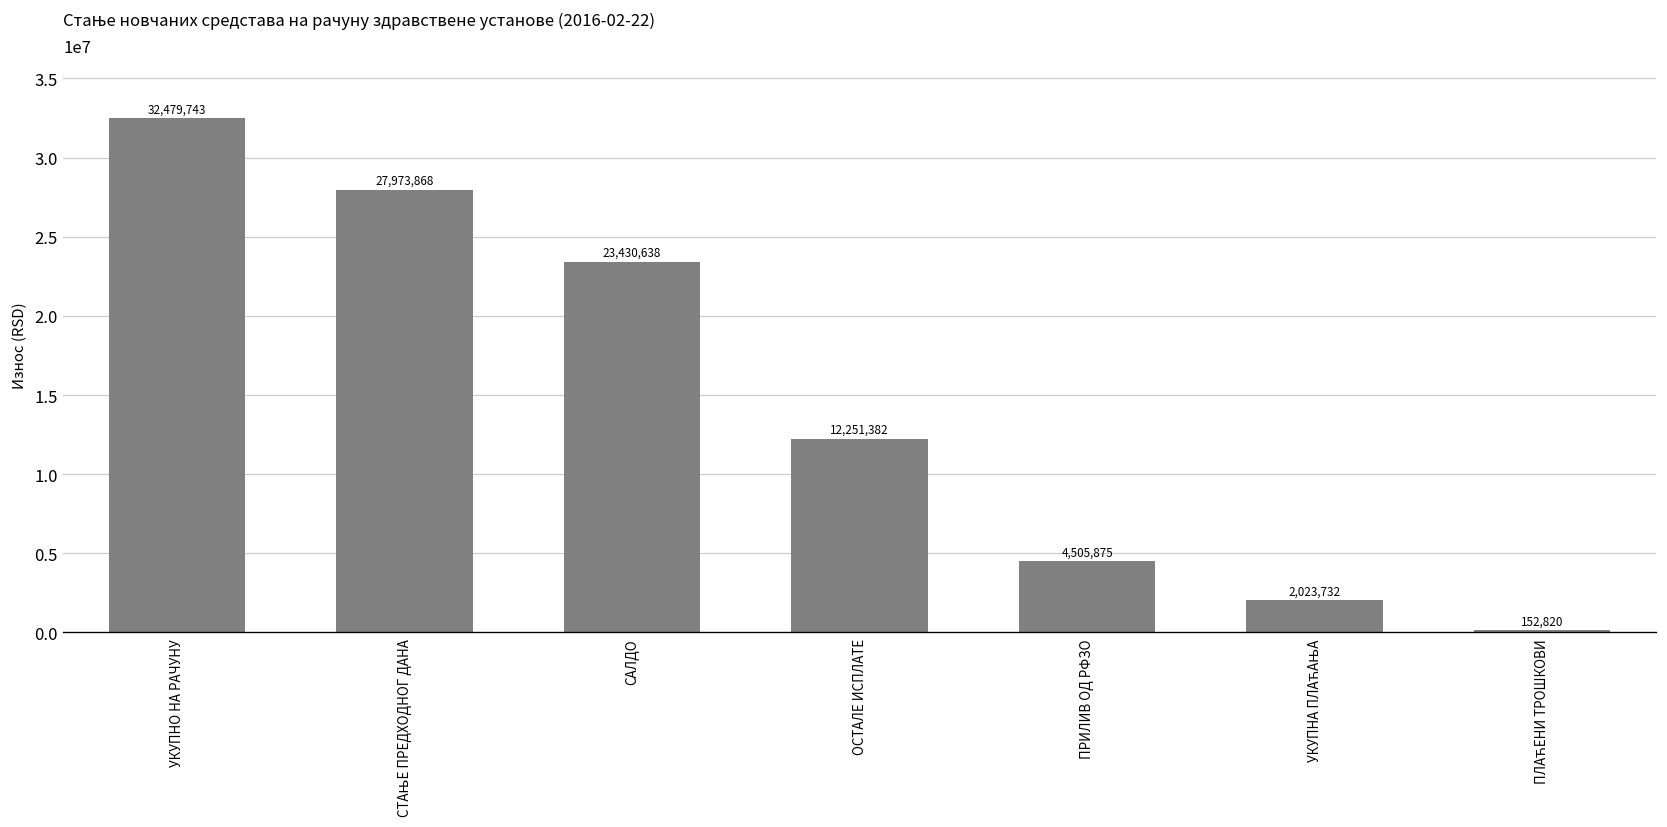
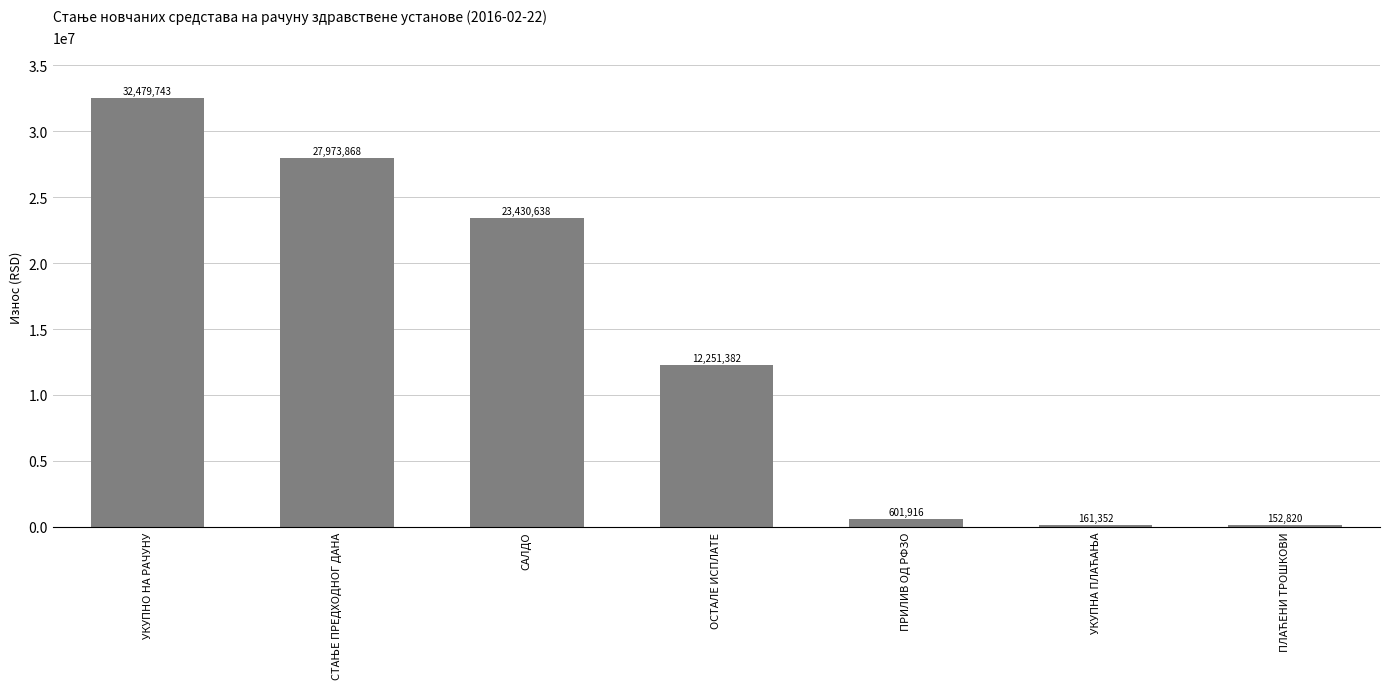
ПРИЛИВ ОД РФЗО: 4,505,875 -> 601,916
УКУПНА ПЛАЋАЊА: 2,023,732 -> 161,352
